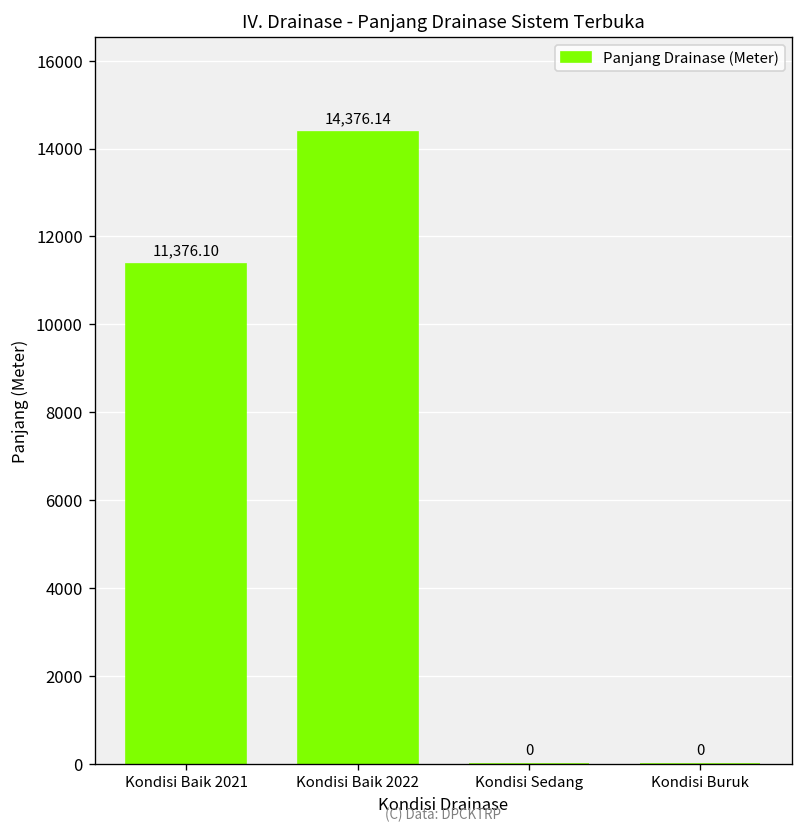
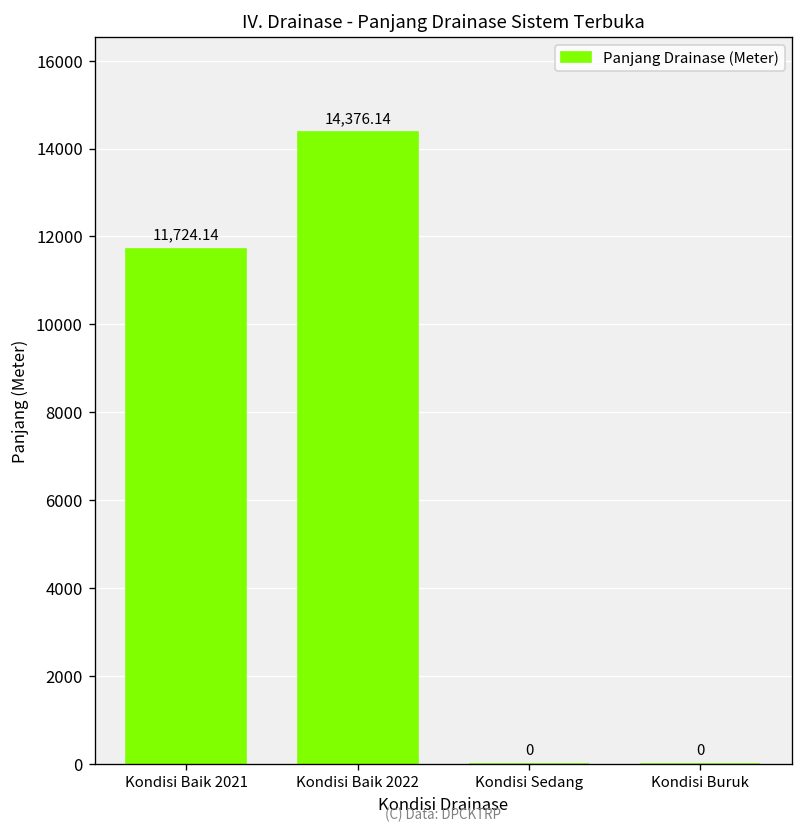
Kondisi Baik 2021: 11,376.10 -> 11,724.14
